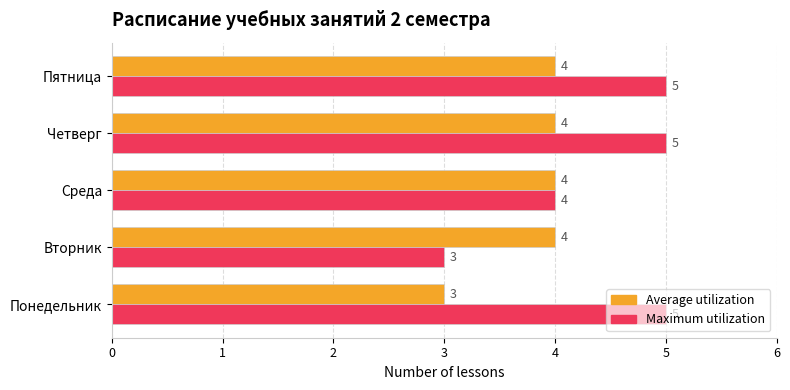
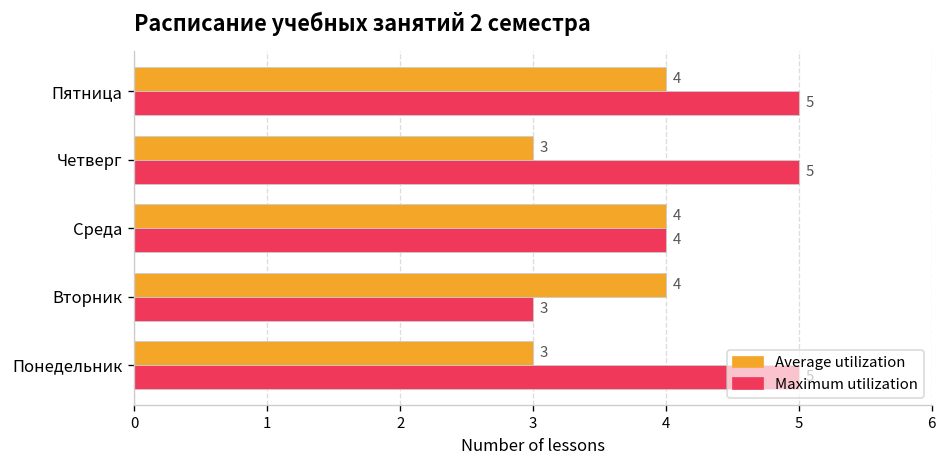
Average utilization, Четверг: 4 -> 3
